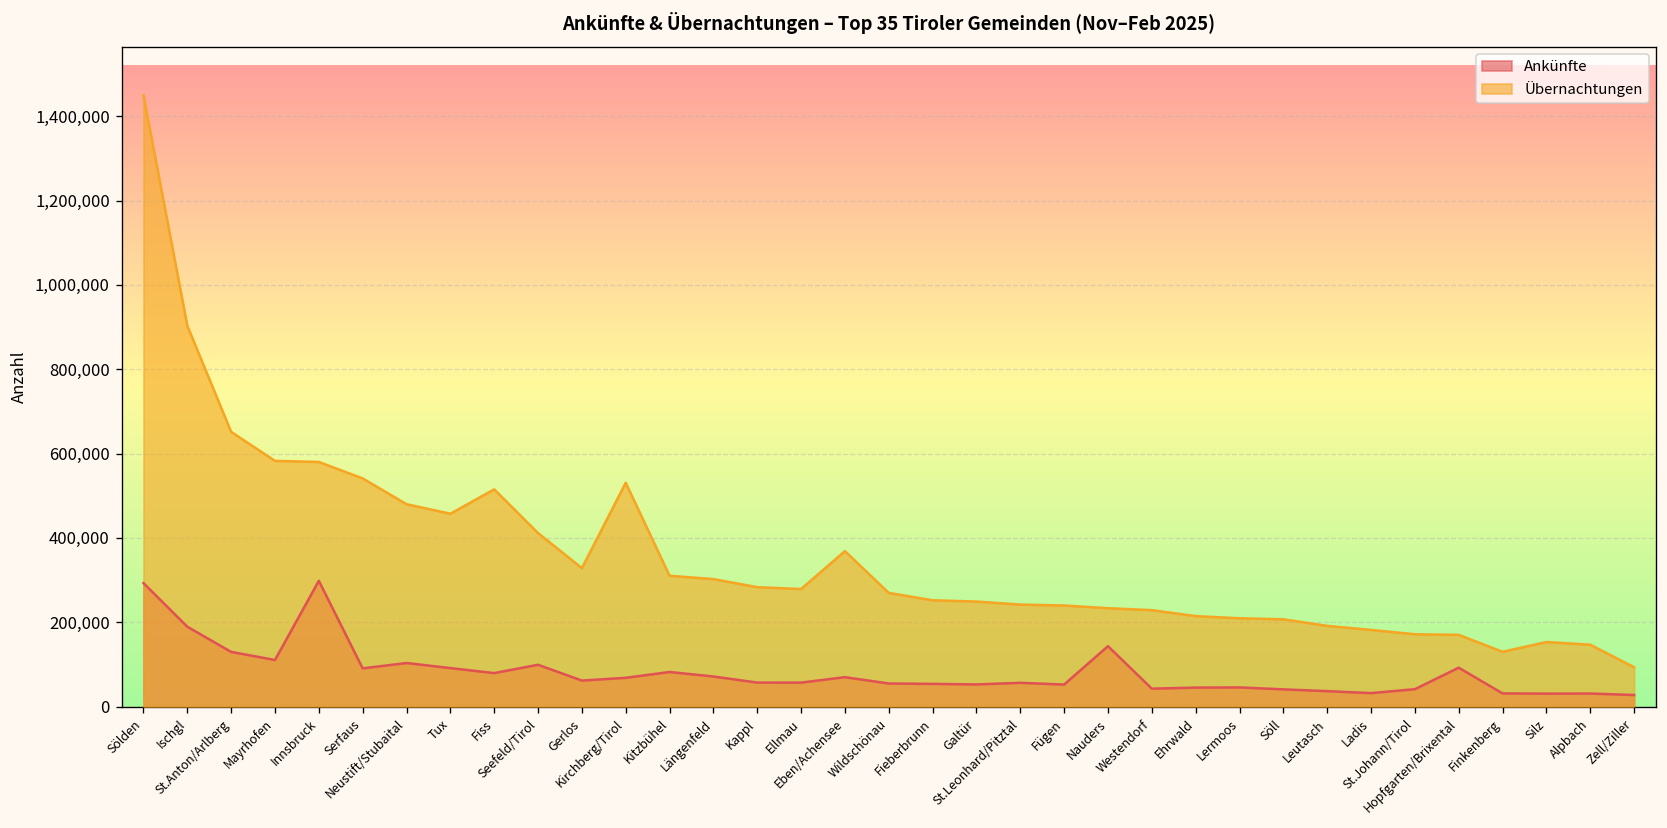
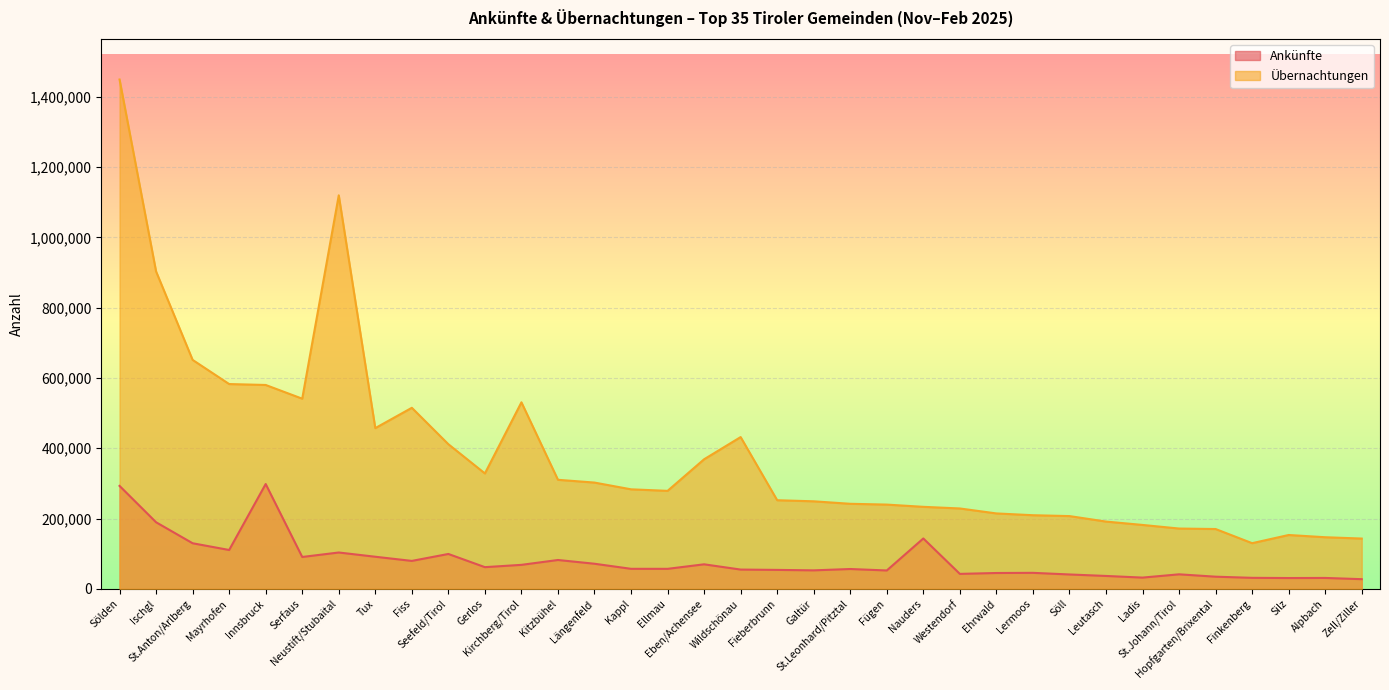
Übernachtungen, Neustift/Stubaital: 480,000 -> 1,120,000
Übernachtungen, Wildschönau: 270,000 -> 430,000
Ankünfte, Hopfgarten/Brixental: 90,000 -> 30,000
Übernachtungen, Zell/Ziller: 90,000 -> 140,000
